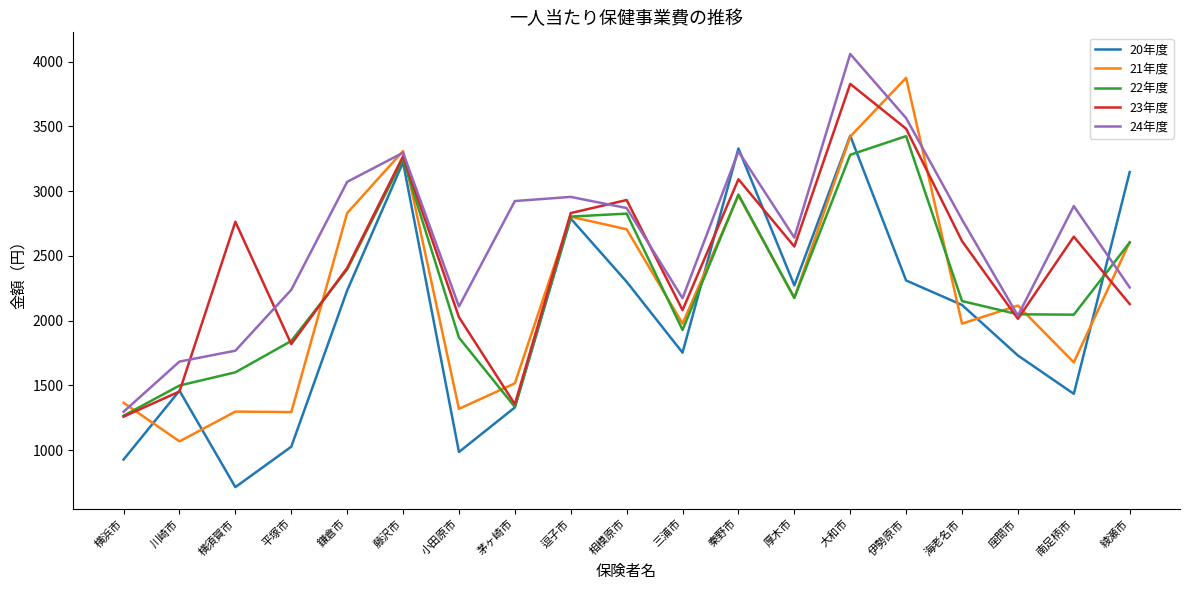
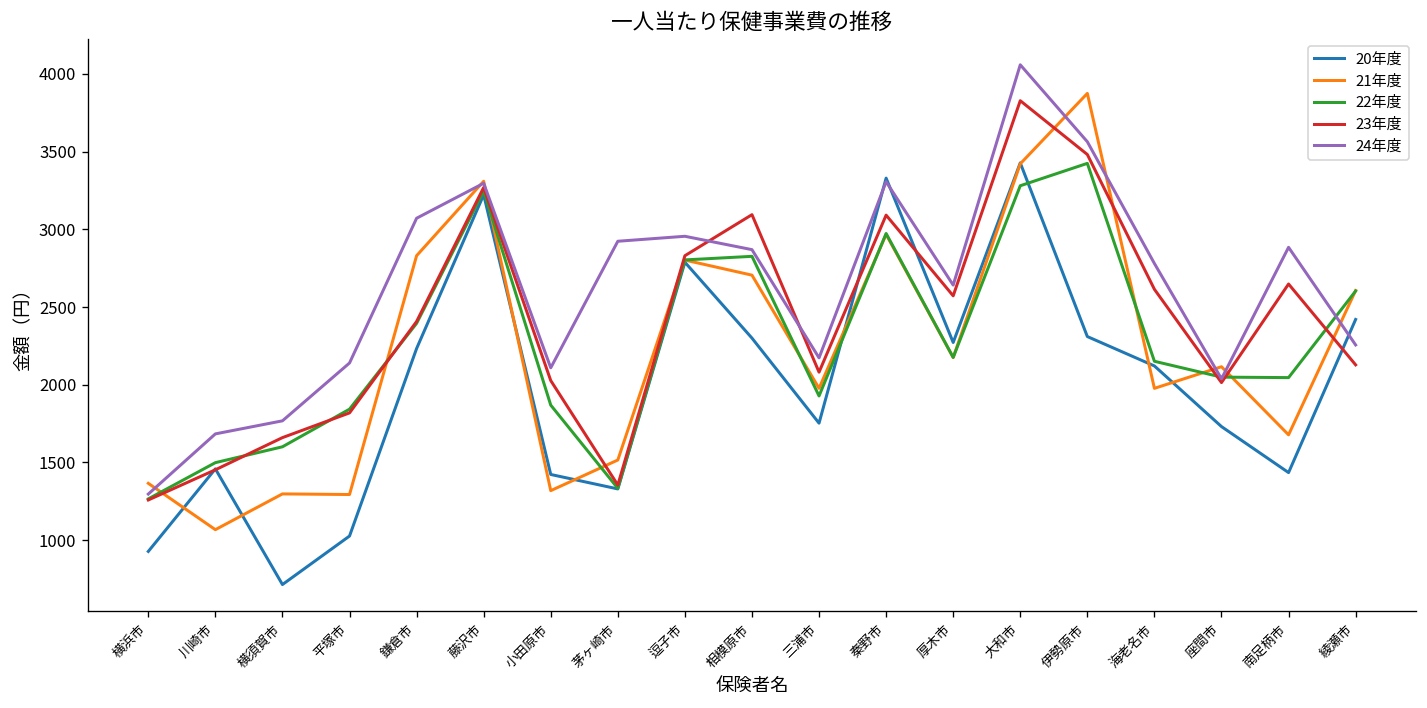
23年度, 横須賀市: 2760 -> 1660
24年度, 平塚市: 2240 -> 2140
20年度, 小田原市: 990 -> 1420
23年度, 相模原市: 2930 -> 3090
20年度, 綾瀬市: 3150 -> 2420
